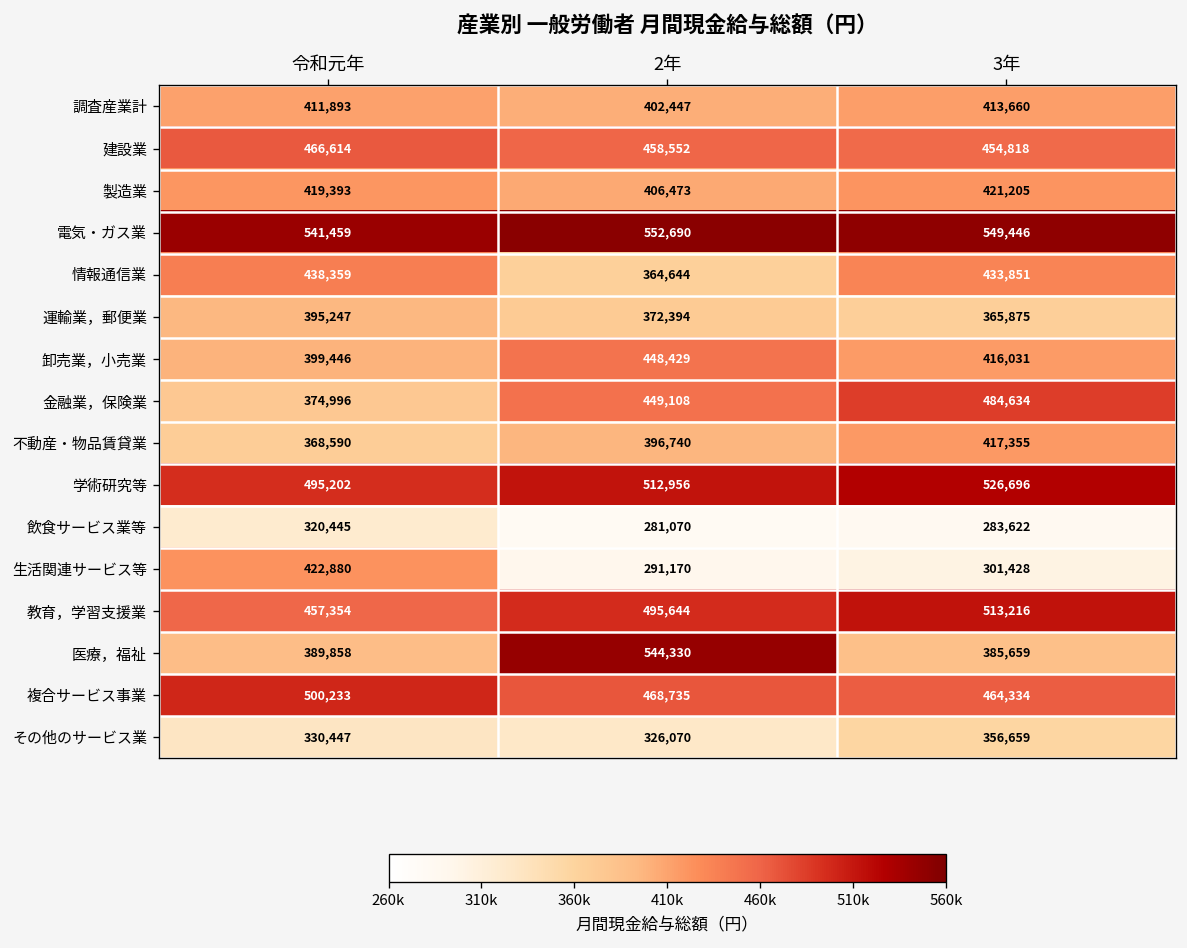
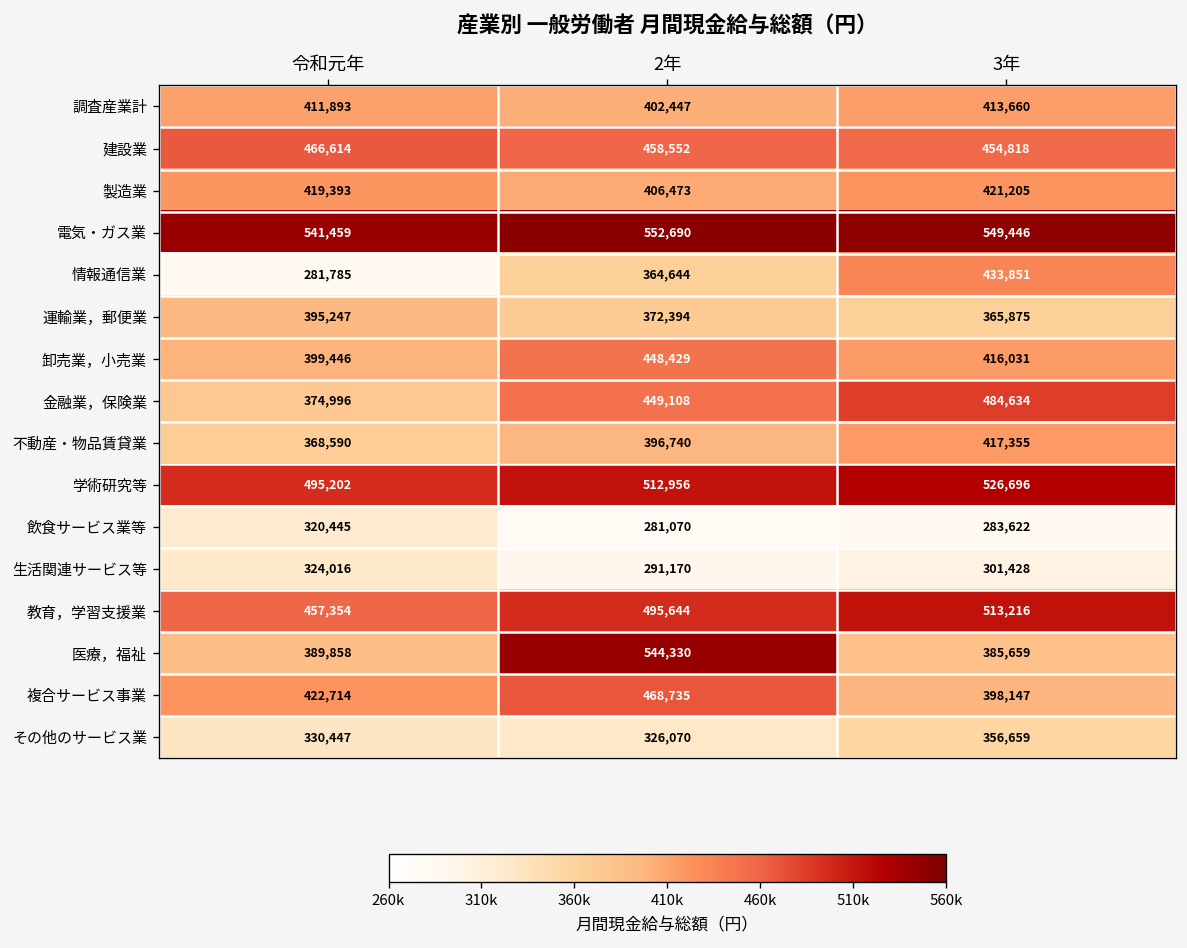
情報通信業, 令和元年: 438,359 -> 281,785
生活関連サービス等, 令和元年: 422,880 -> 324,016
複合サービス事業, 令和元年: 500,233 -> 422,714
複合サービス事業, 3年: 464,334 -> 398,147
